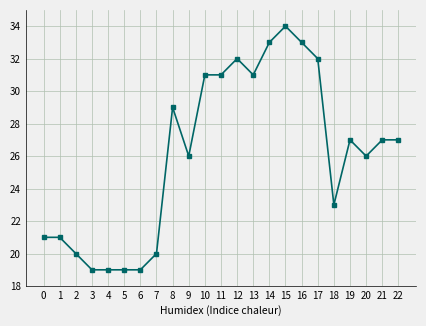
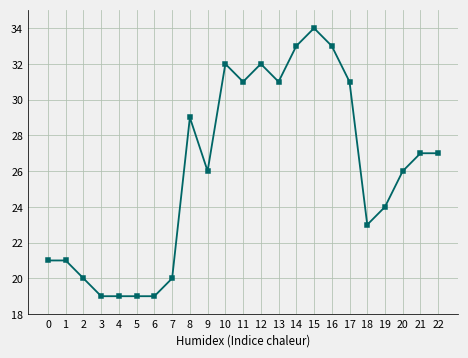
10: 31 -> 32
17: 32 -> 31
19: 27 -> 24
